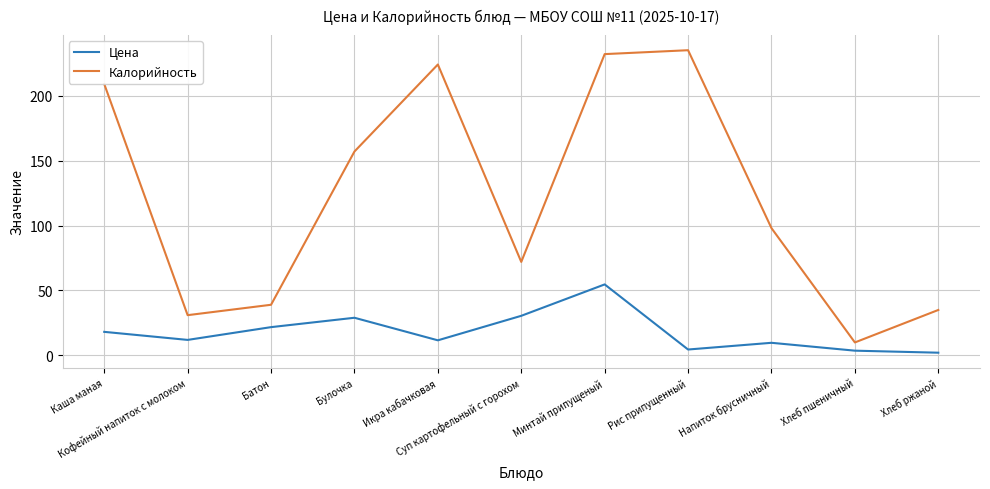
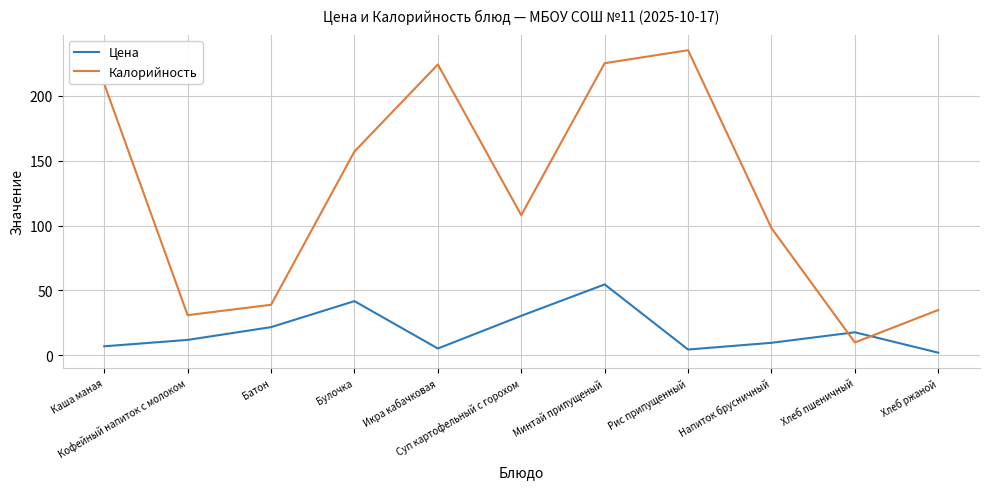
Цена, Каша маная: 18 -> 7
Цена, Булочка: 29 -> 42
Цена, Икра кабачковая: 12 -> 5
Калорийность, Суп картофельный с горохом: 72 -> 108
Калорийность, Минтай припущеный: 232 -> 225
Цена, Хлеб пшеничный: 4 -> 18
